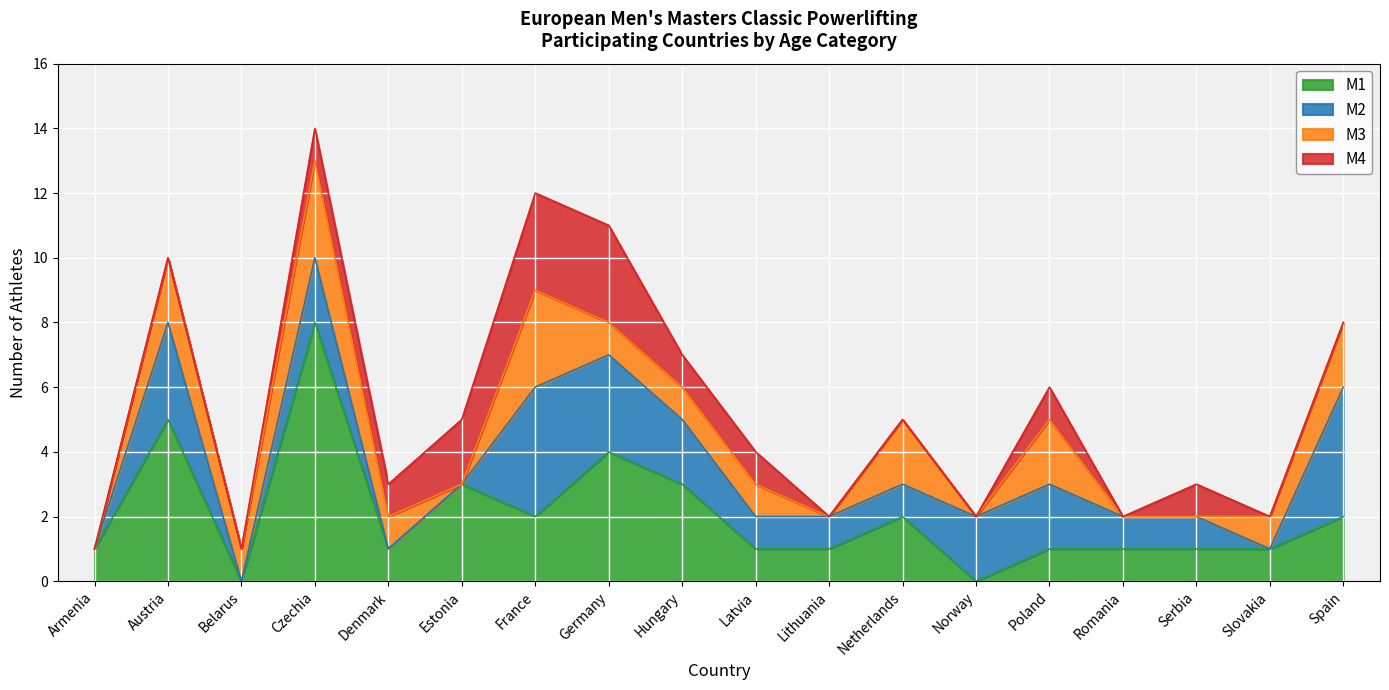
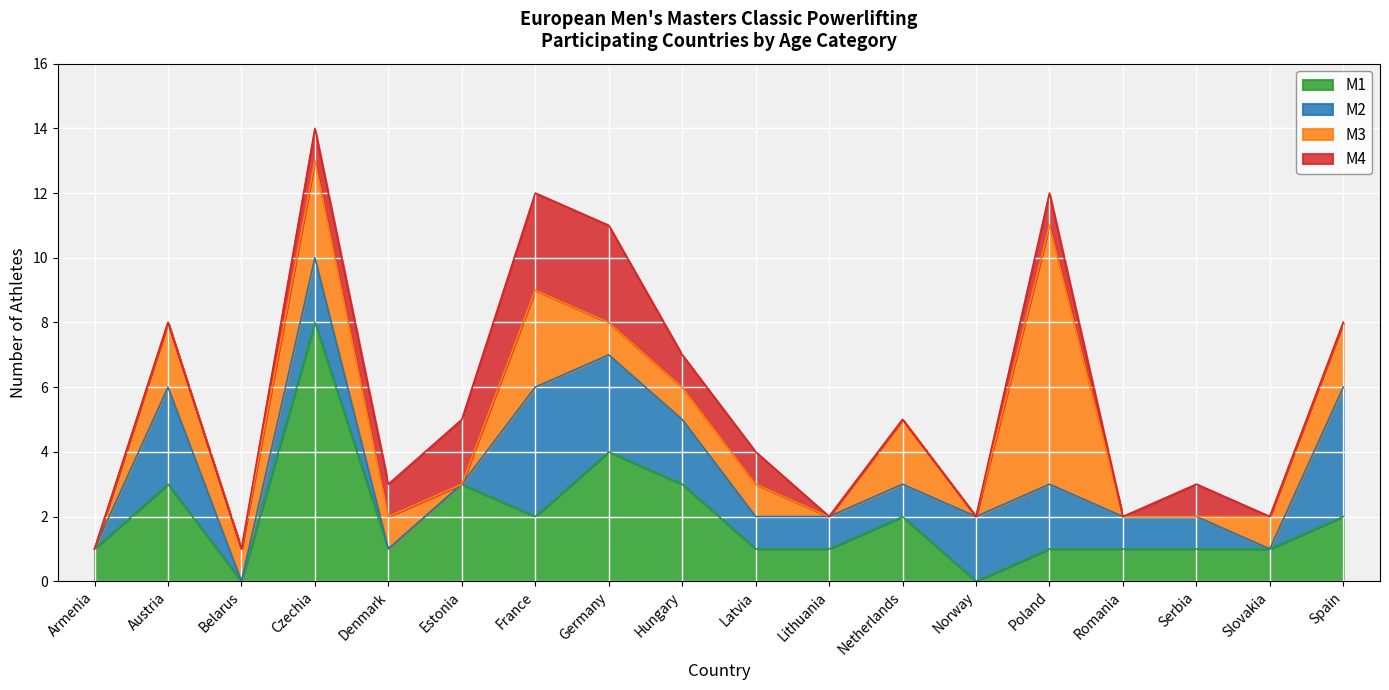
M1, Austria: 5 -> 3
M3, Poland: 2 -> 8
